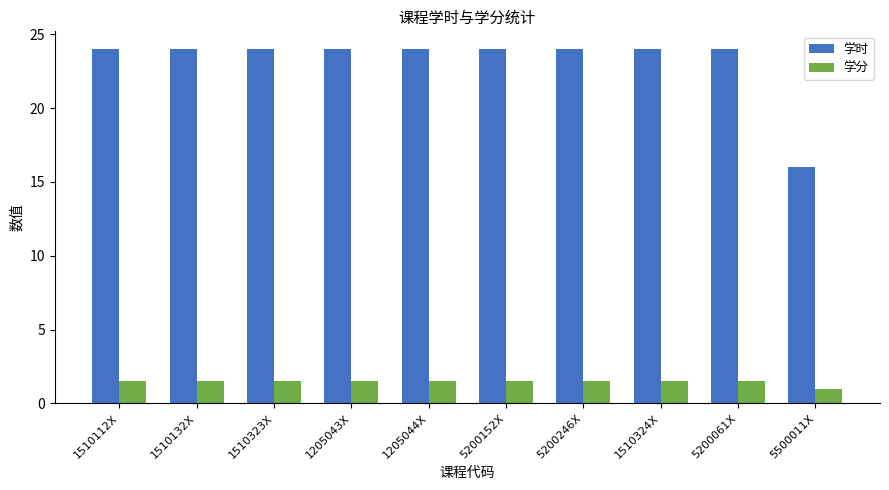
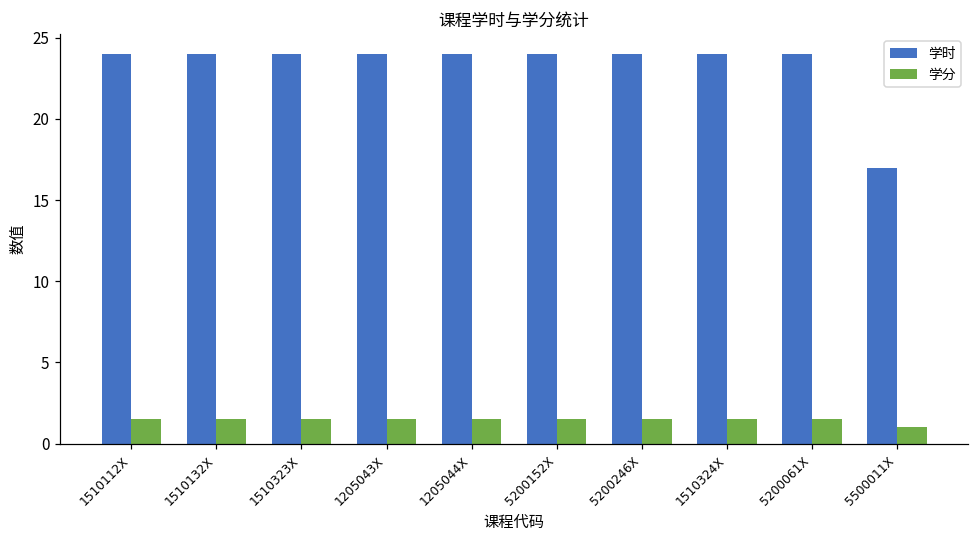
学时, 5500011X: 16 -> 17
